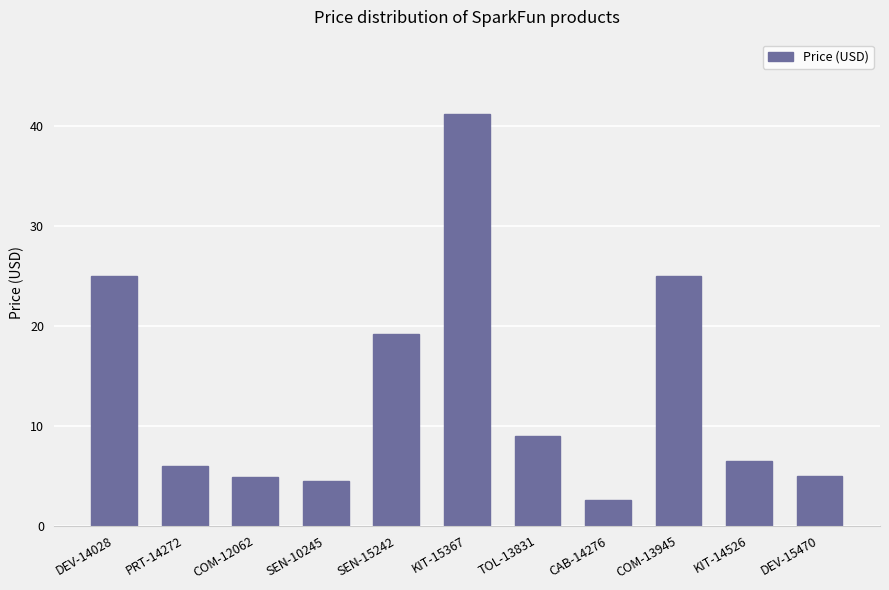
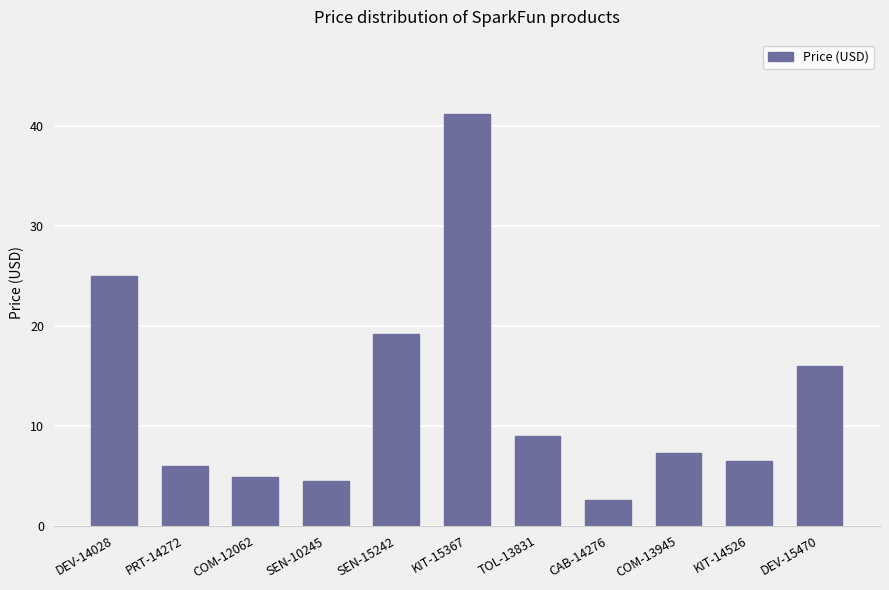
COM-13945: 25 -> 7
DEV-15470: 5 -> 16
